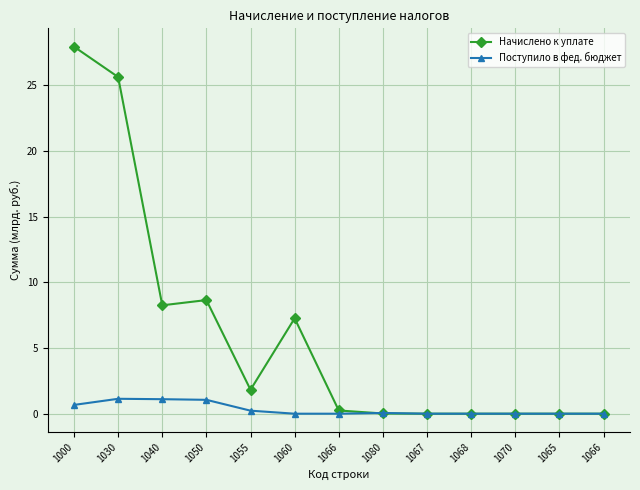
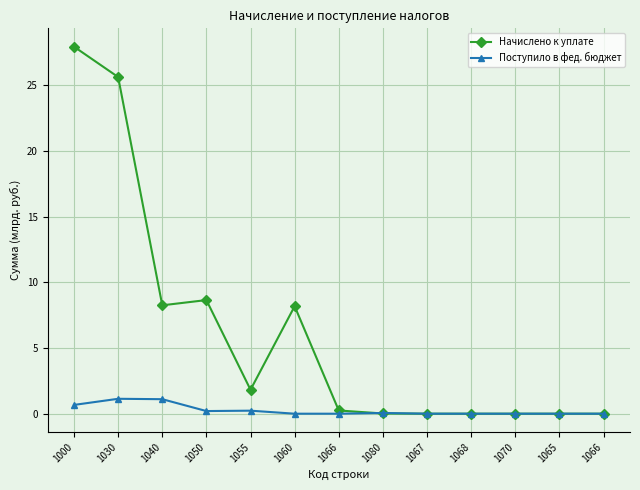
Поступило в фед. бюджет, 1050: 1.1 -> 0.2
Начислено к уплате, 1060: 7.3 -> 8.2
